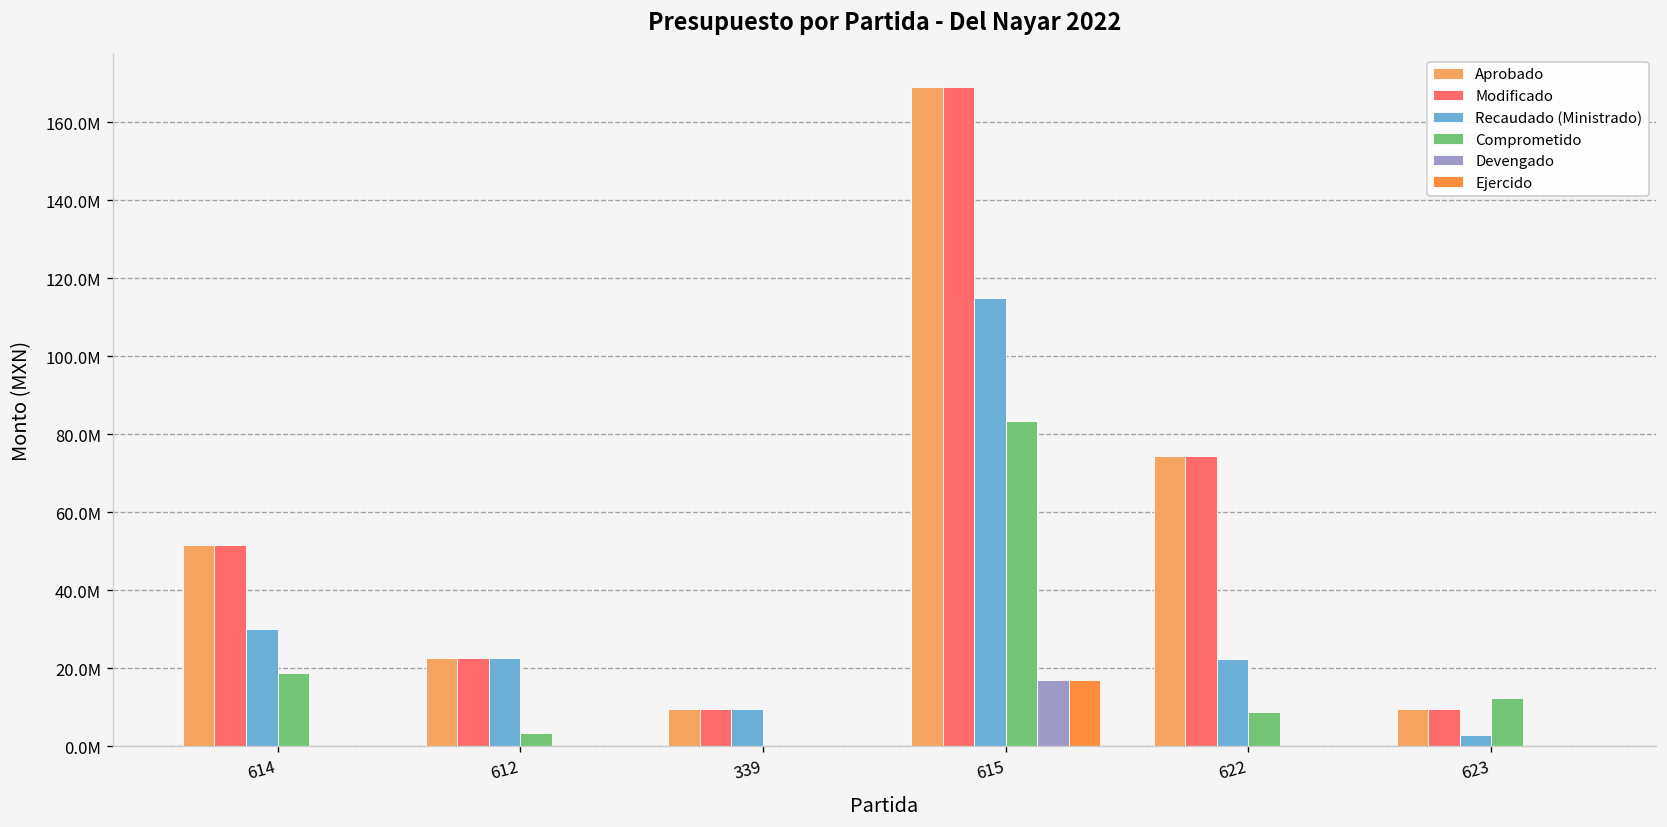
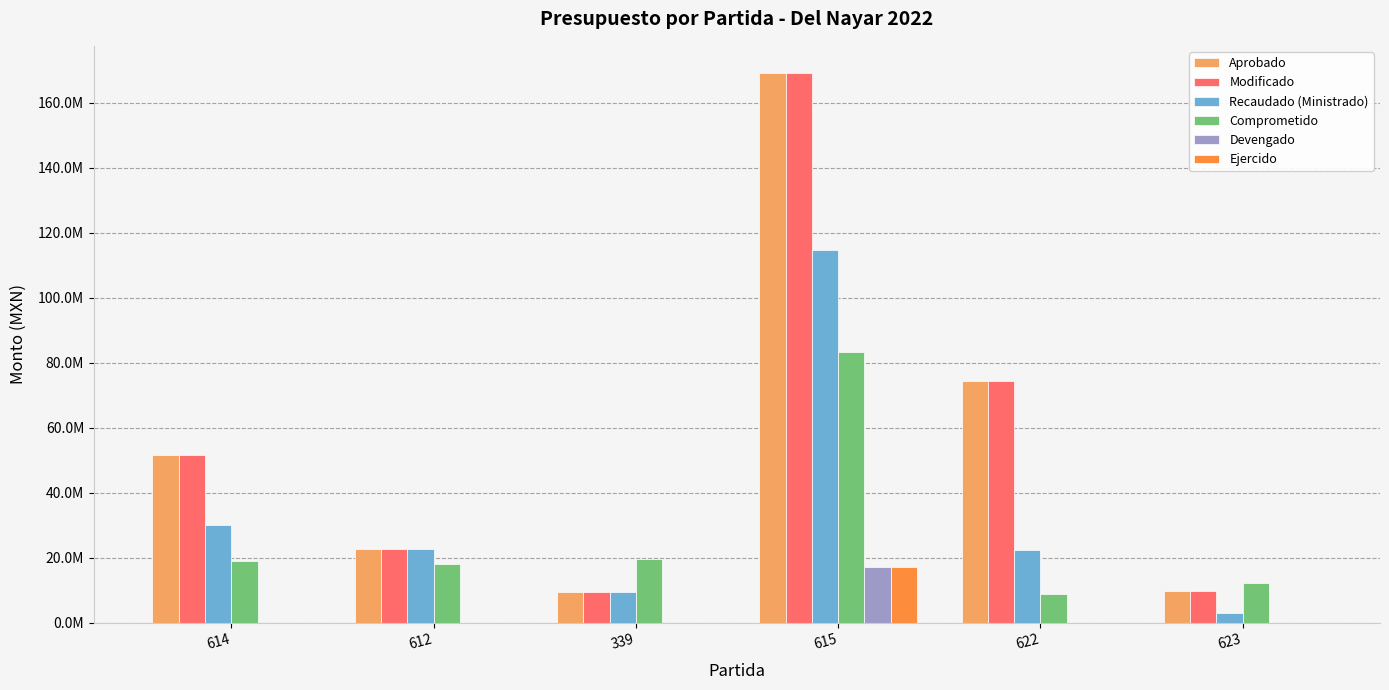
Comprometido, 612: 3000000 -> 18000000
Comprometido, 339: 0 -> 20000000
